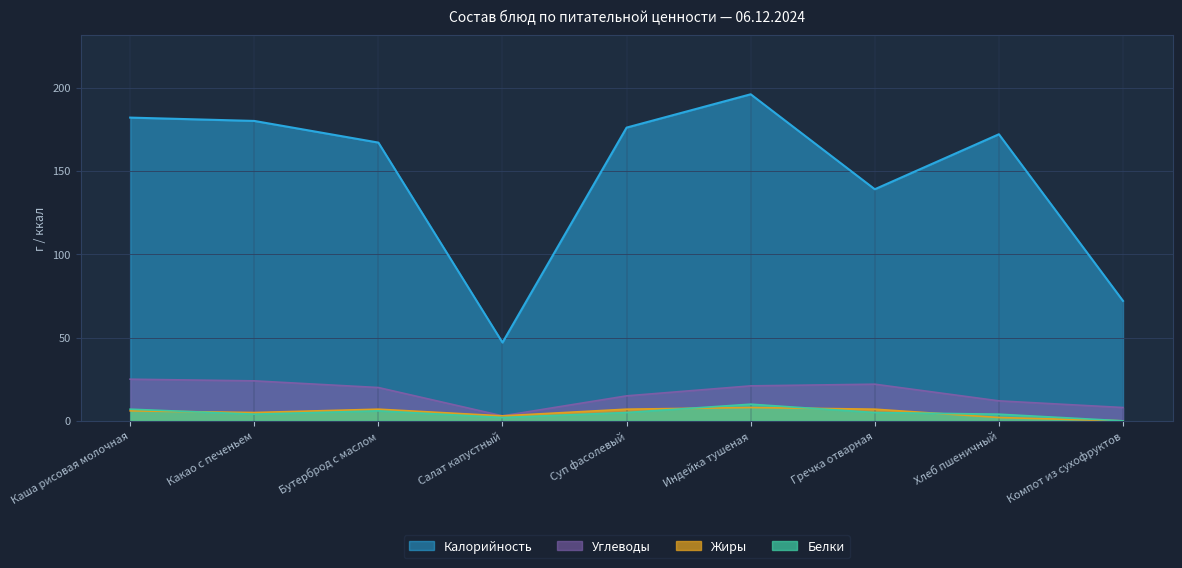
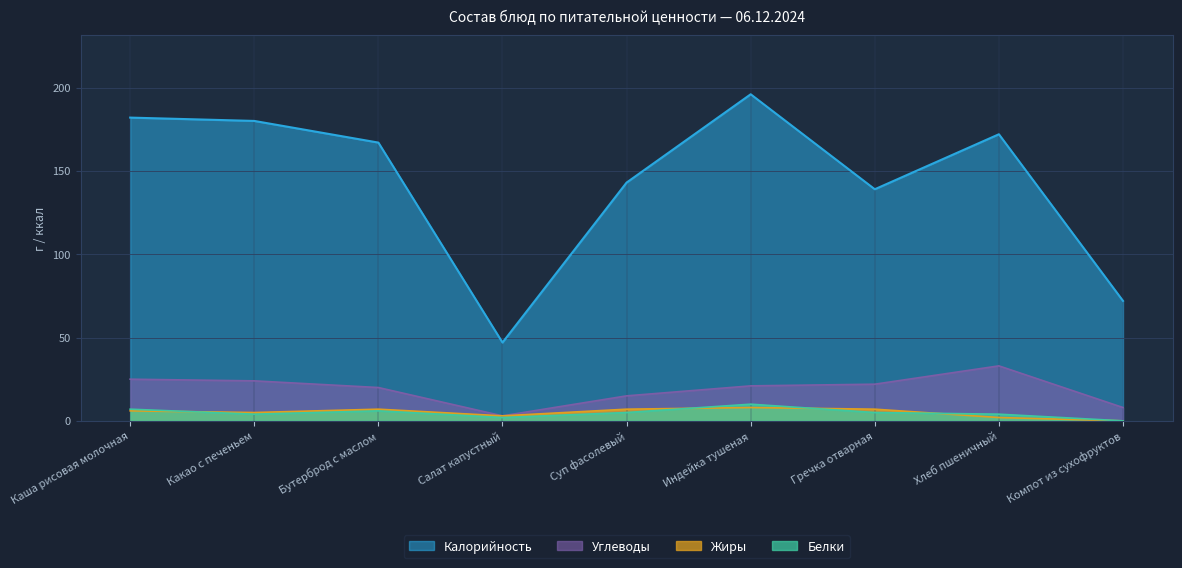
Калорийность, Суп фасолевый: 176 -> 143
Углеводы, Хлеб пшеничный: 12 -> 33
